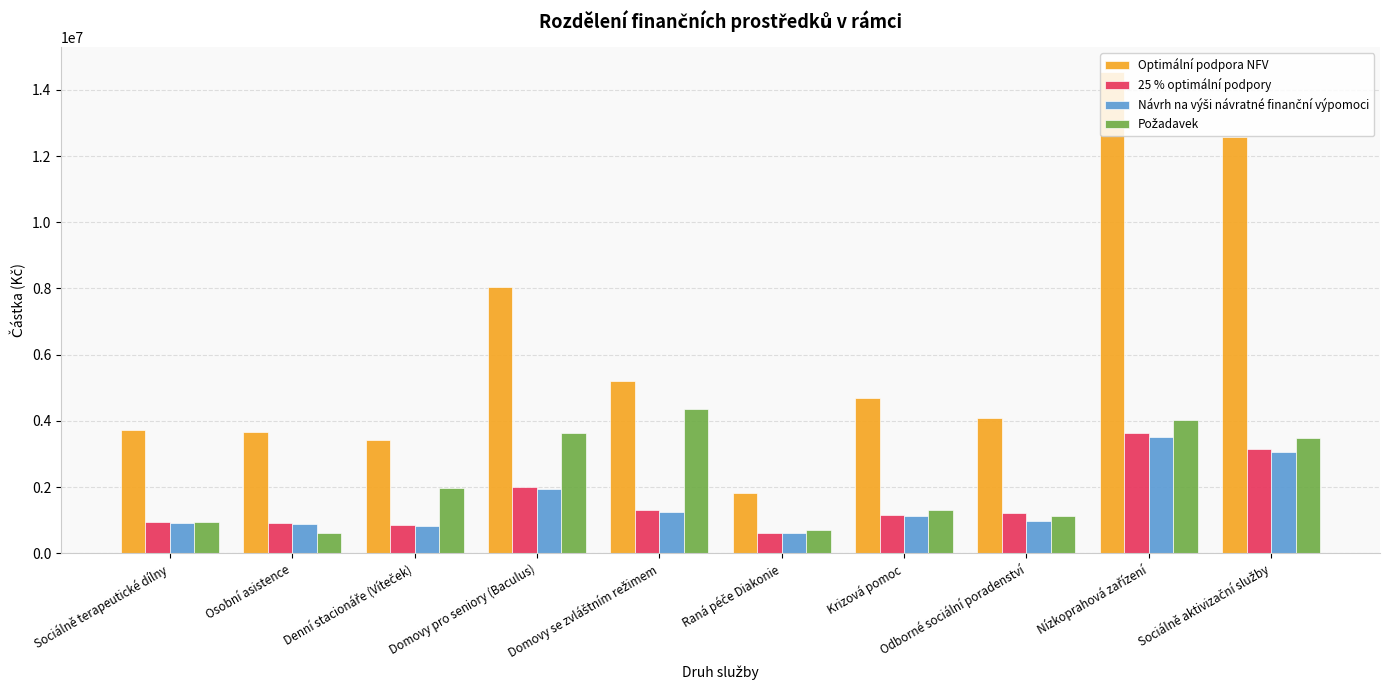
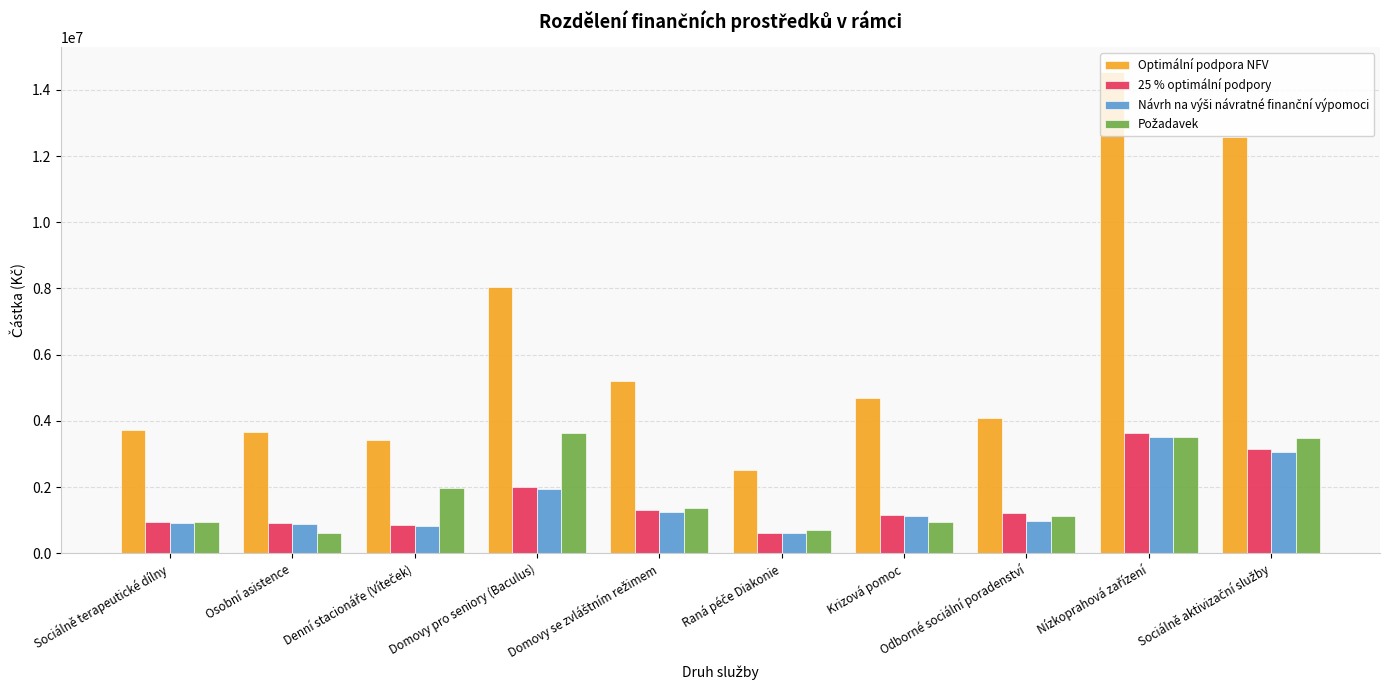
Požadavek, Domovy se zvláštním režimem: 4400000 -> 1400000
Optimální podpora NFV, Raná péče Diakonie: 1800000 -> 2500000
Požadavek, Krizová pomoc: 1300000 -> 900000
Požadavek, Nízkoprahová zařízení: 4000000 -> 3500000
